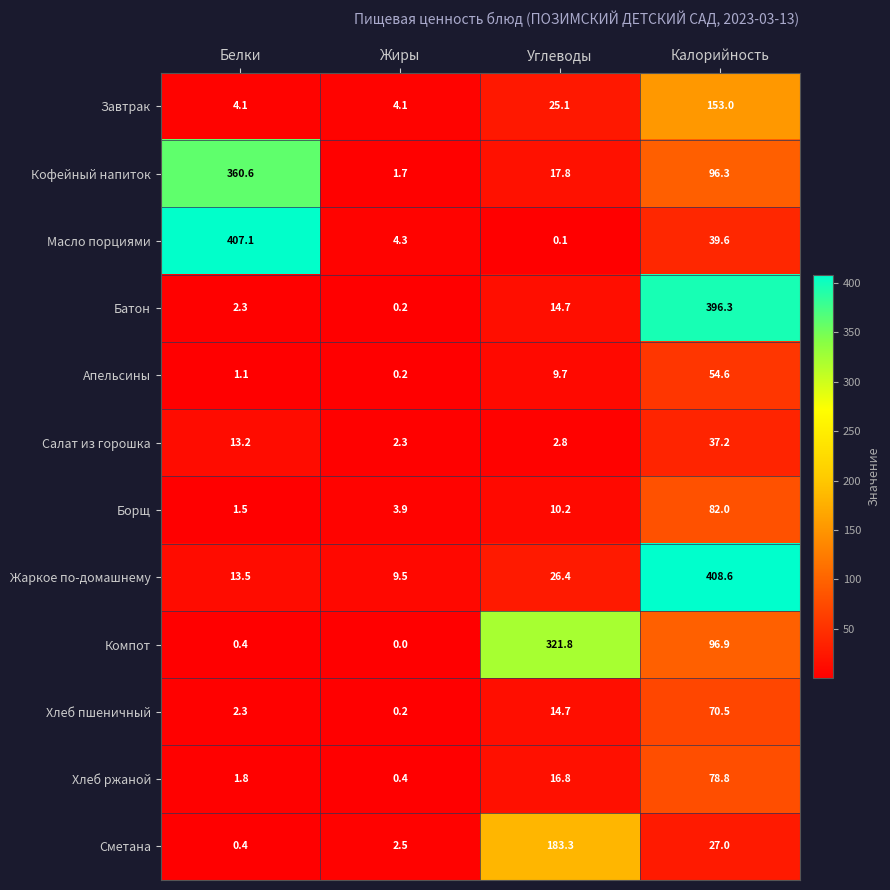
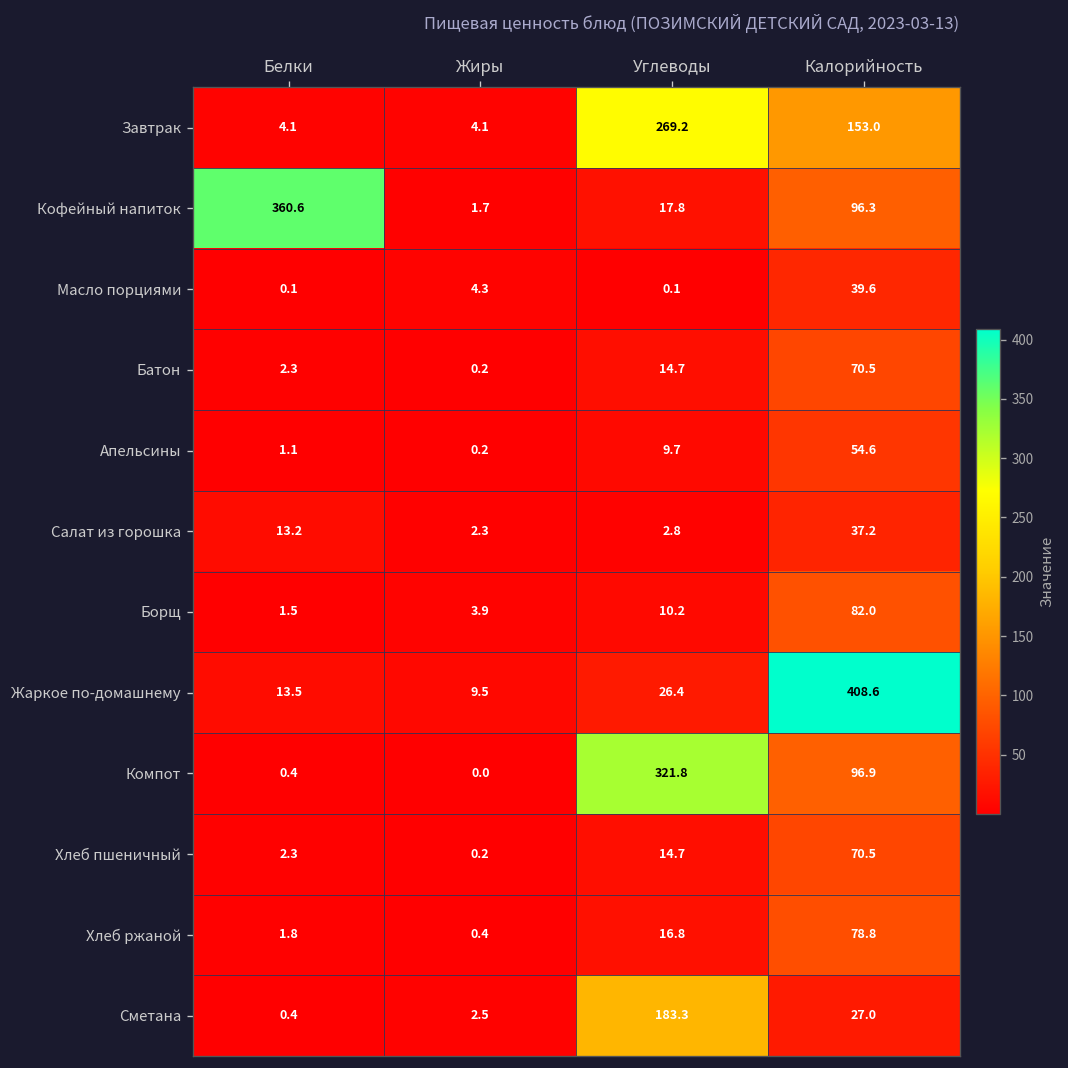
Завтрак, Углеводы: 25.1 -> 269.2
Масло порциями, Белки: 407.1 -> 0.1
Батон, Калорийность: 396.3 -> 70.5
